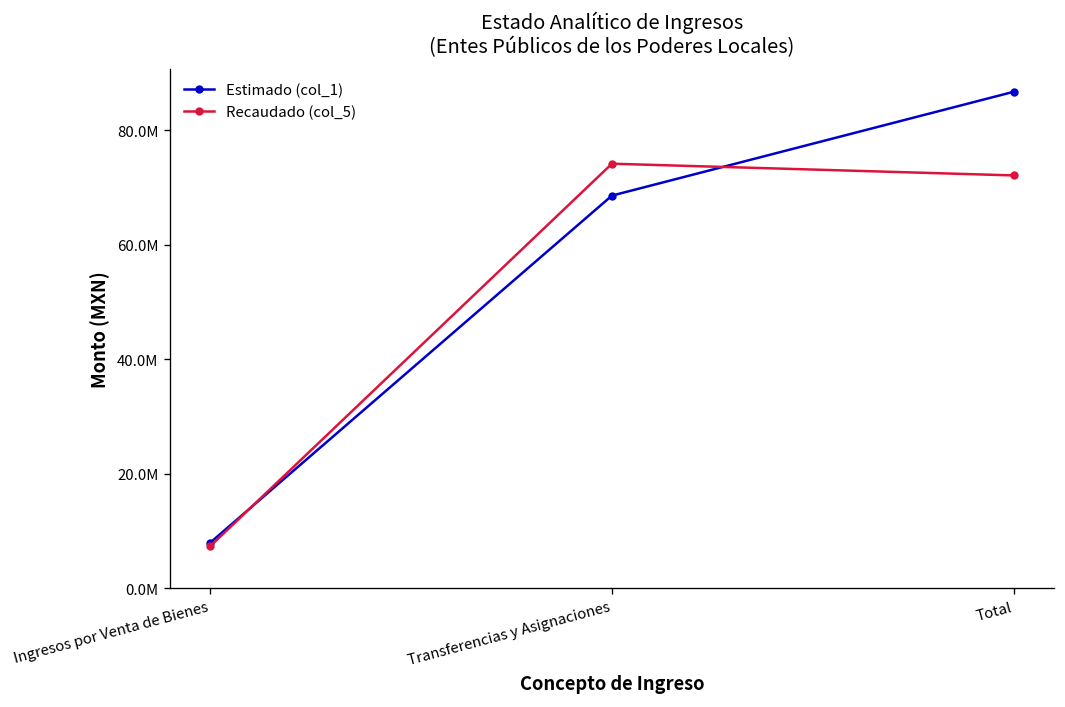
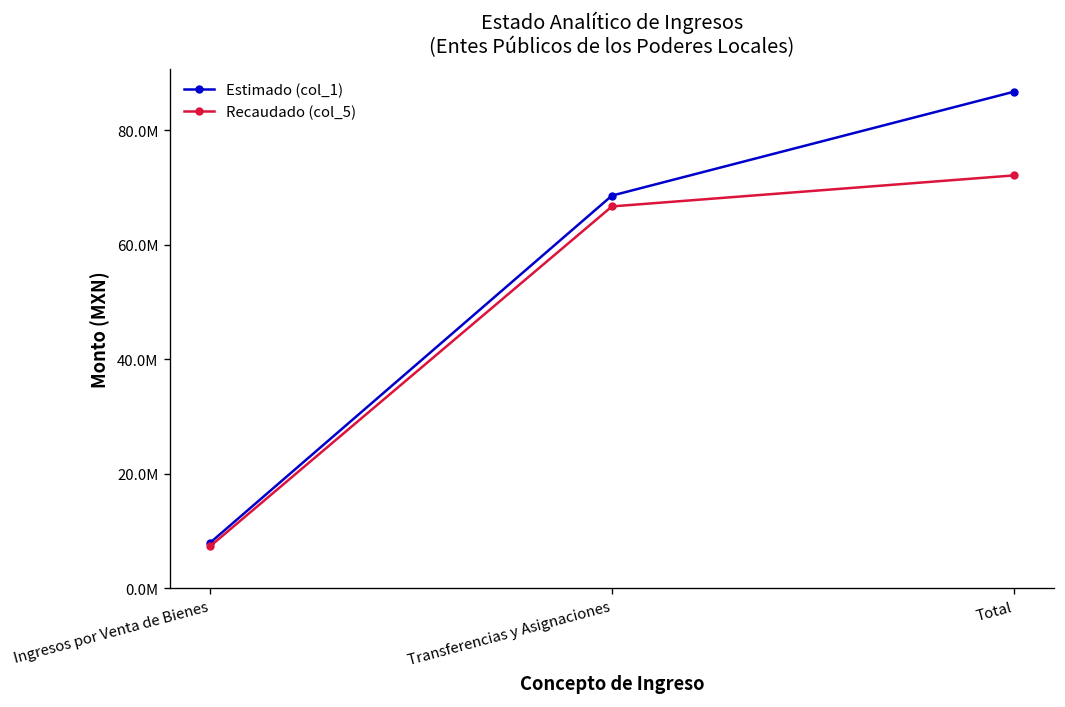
Recaudado (col_5), Transferencias y Asignaciones: 74000000 -> 67000000
